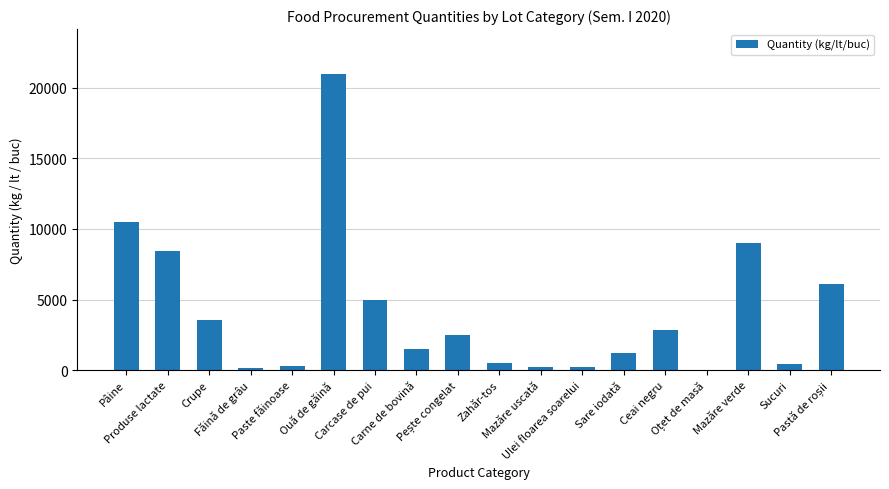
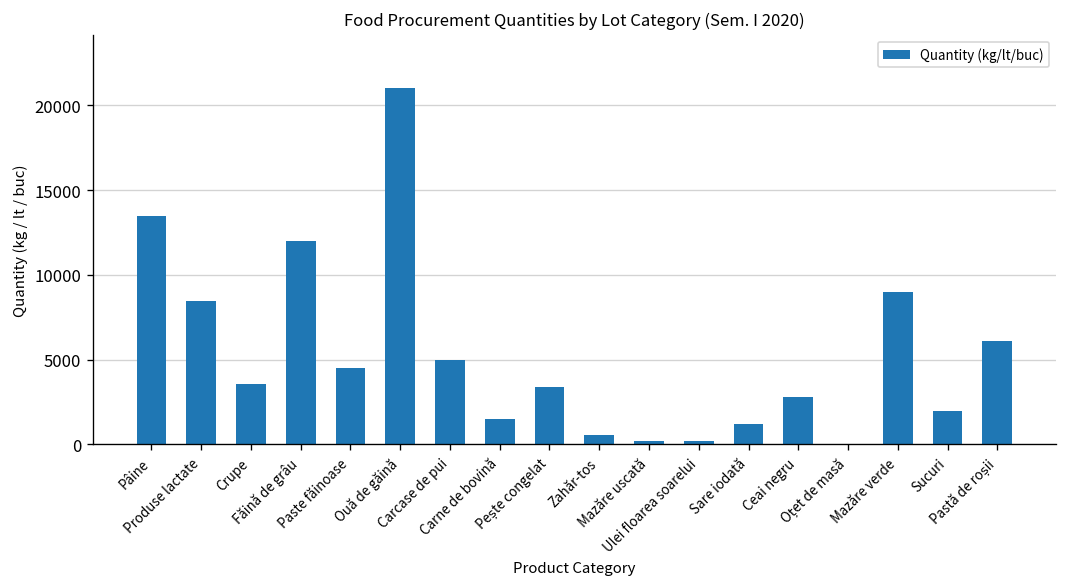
Pâine: 10500 -> 13500
Făină de grâu: 200 -> 12000
Paste făinoase: 300 -> 4500
Pește congelat: 2500 -> 3400
Sucuri: 400 -> 2000
